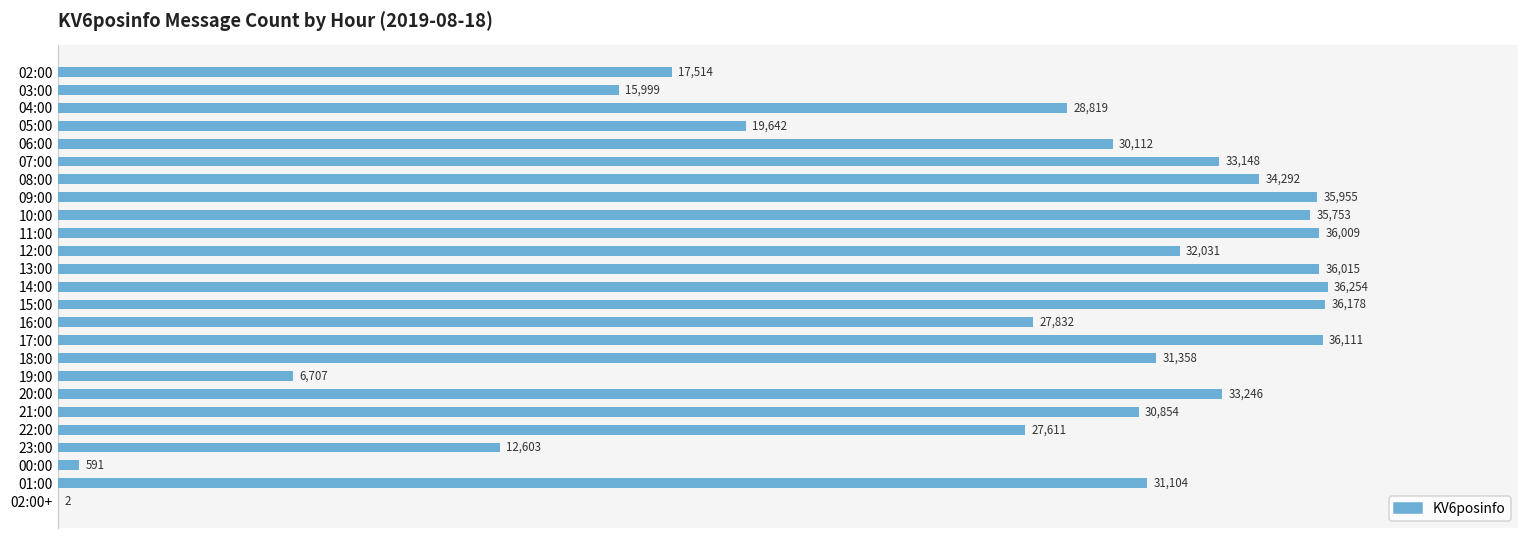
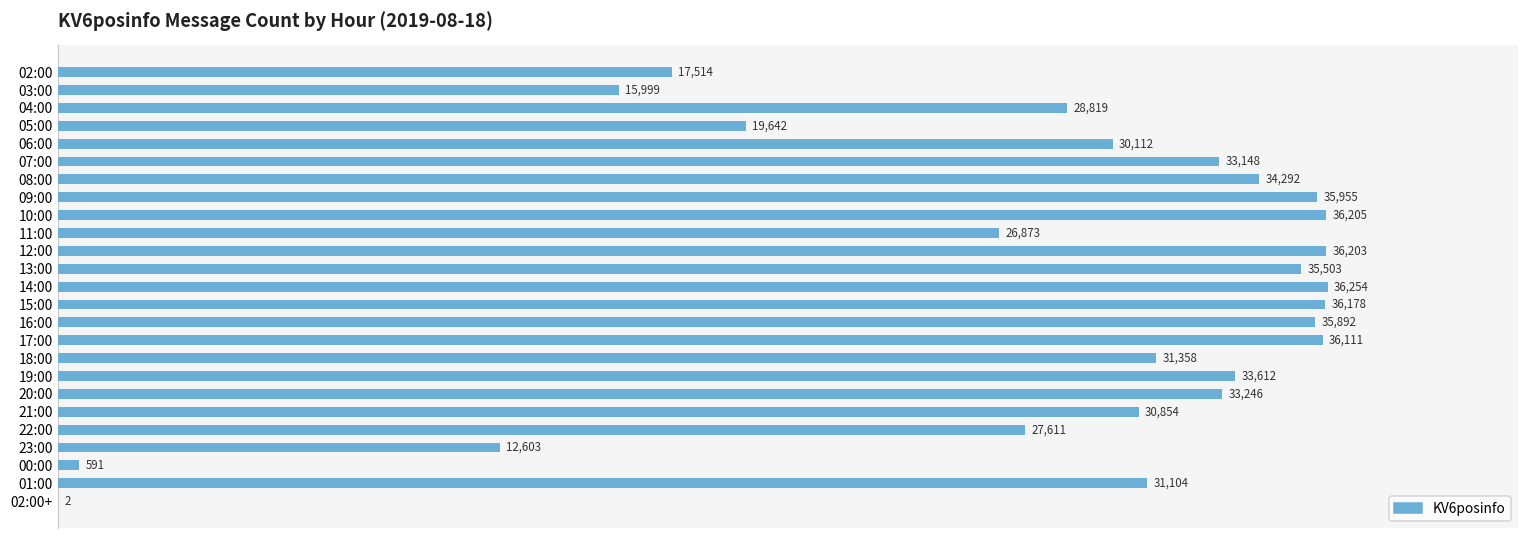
10:00: 35,753 -> 36,205
11:00: 36,009 -> 26,873
12:00: 32,031 -> 36,203
13:00: 36,015 -> 35,503
16:00: 27,832 -> 35,892
19:00: 6,707 -> 33,612
